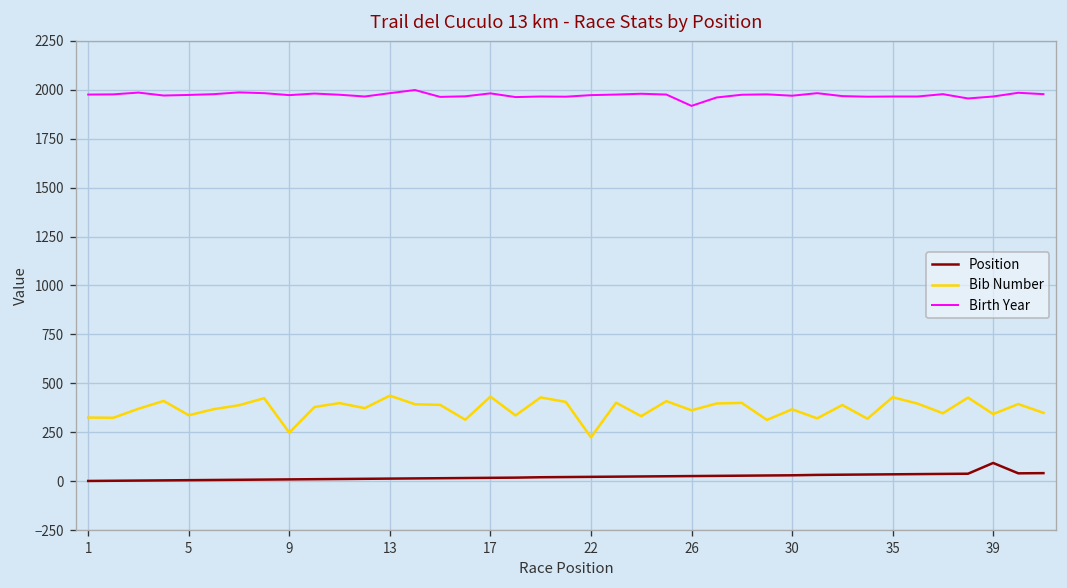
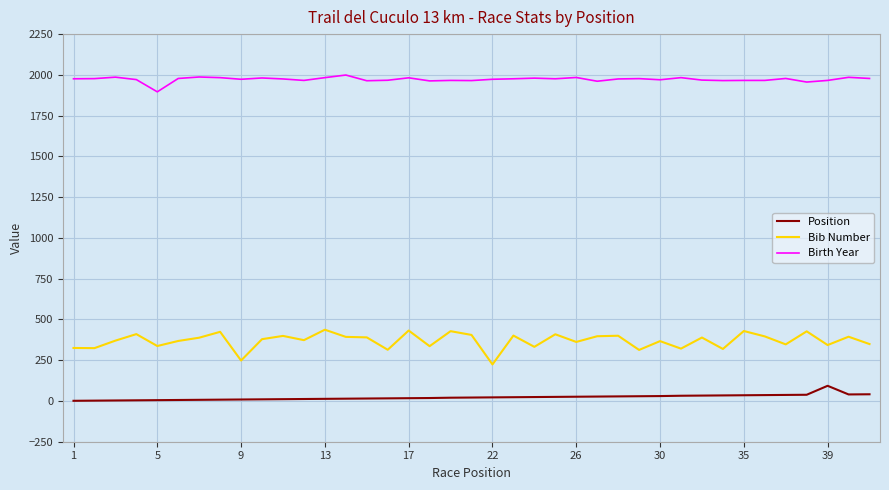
Birth Year, 5: 1970 -> 1900
Birth Year, 26: 1920 -> 1980
